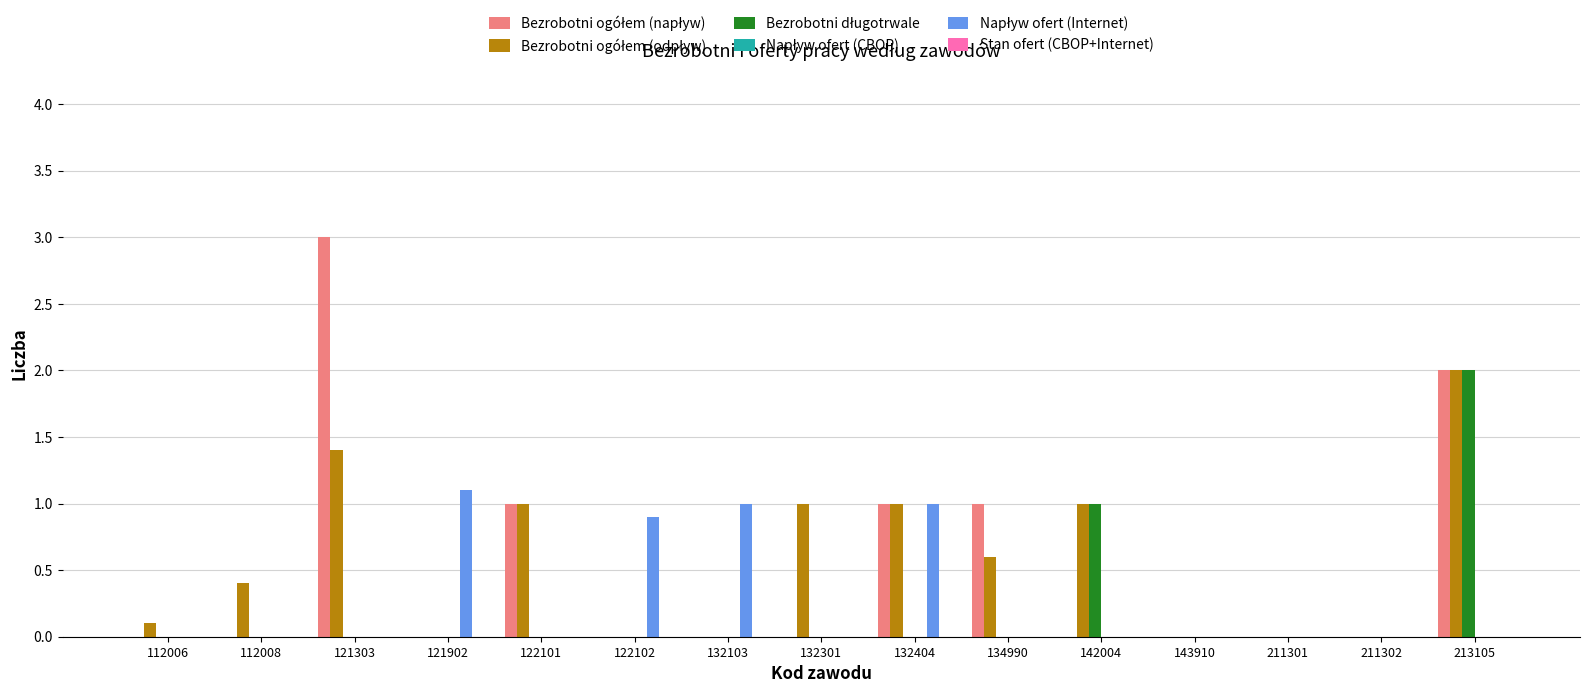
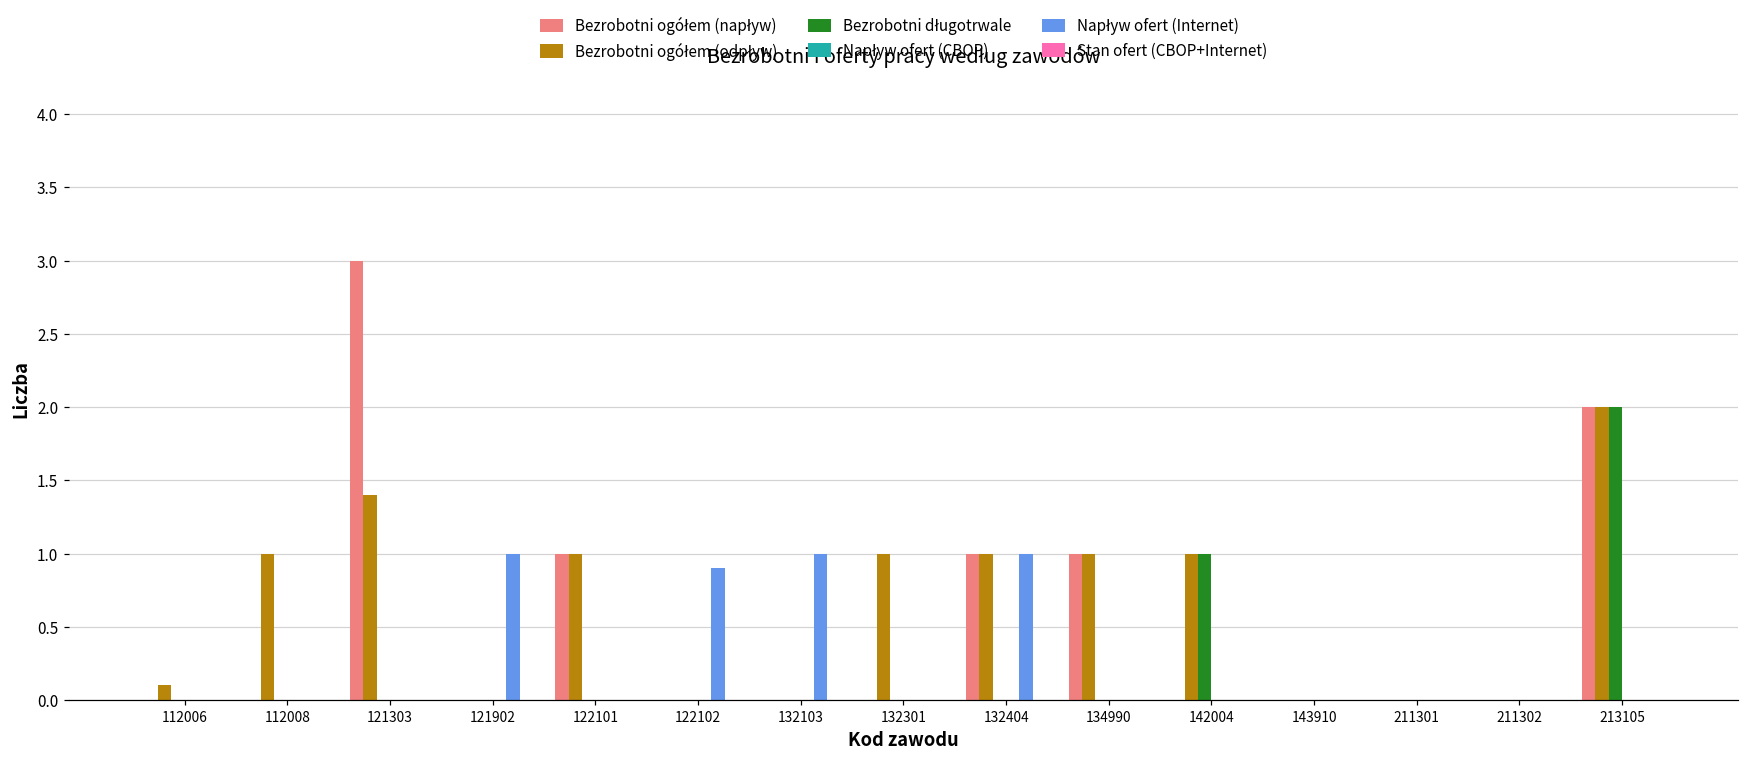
Bezrobotni ogółem (odpływ), 112008: 0.4 -> 1.0
Napływ ofert (Internet), 121902: 1.1 -> 1.0
Bezrobotni ogółem (odpływ), 134990: 0.6 -> 1.0
